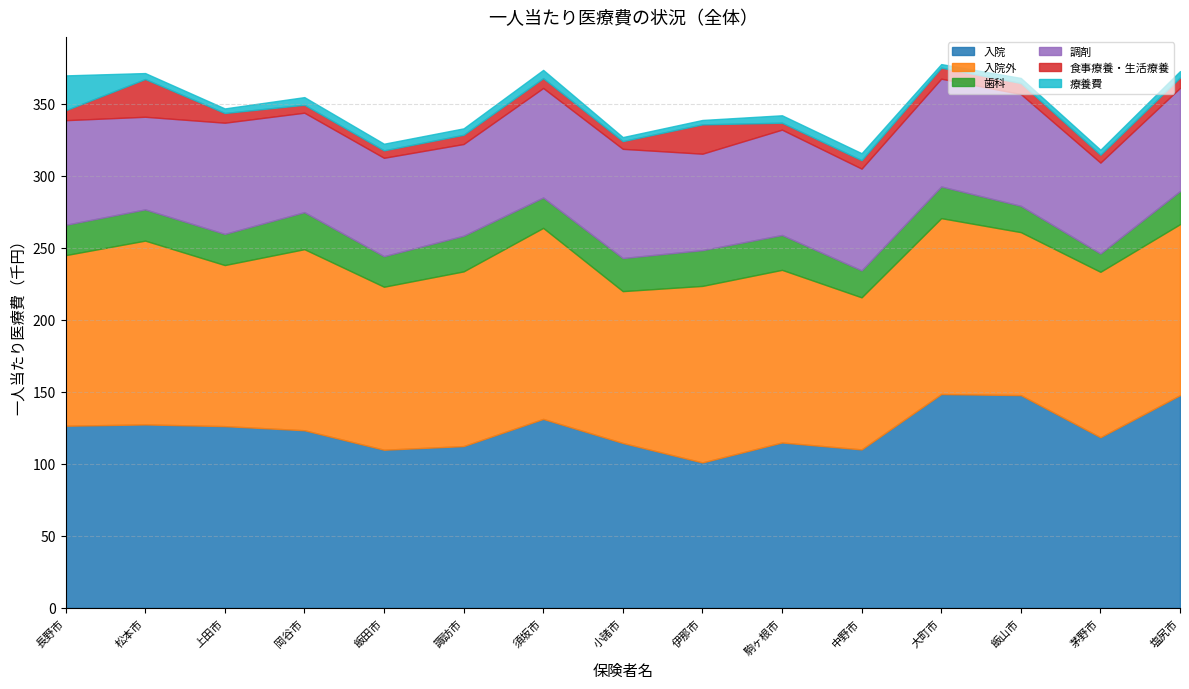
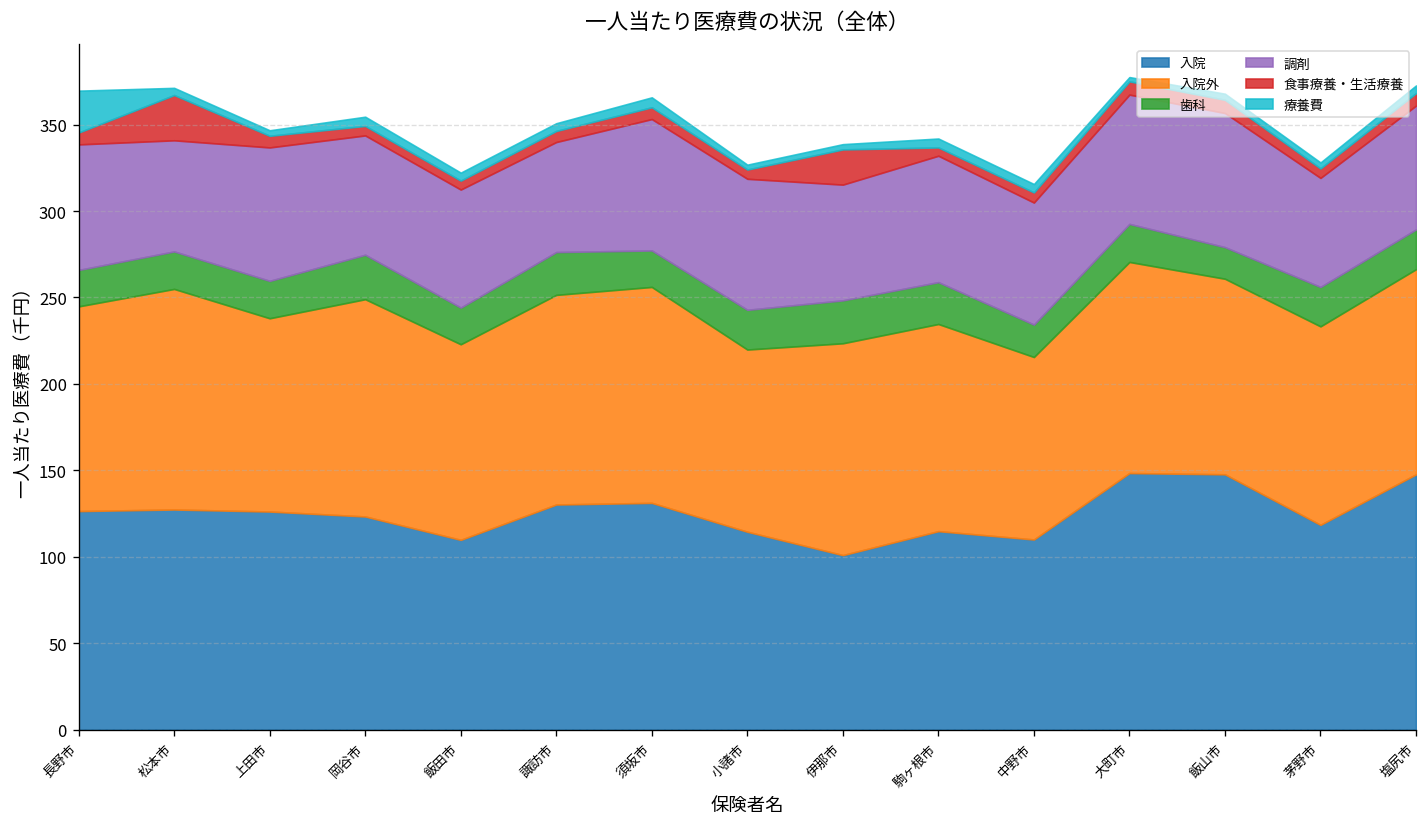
入院, 諏訪市: 112 -> 130
入院外, 須坂市: 133 -> 125
歯科, 茅野市: 13 -> 23
